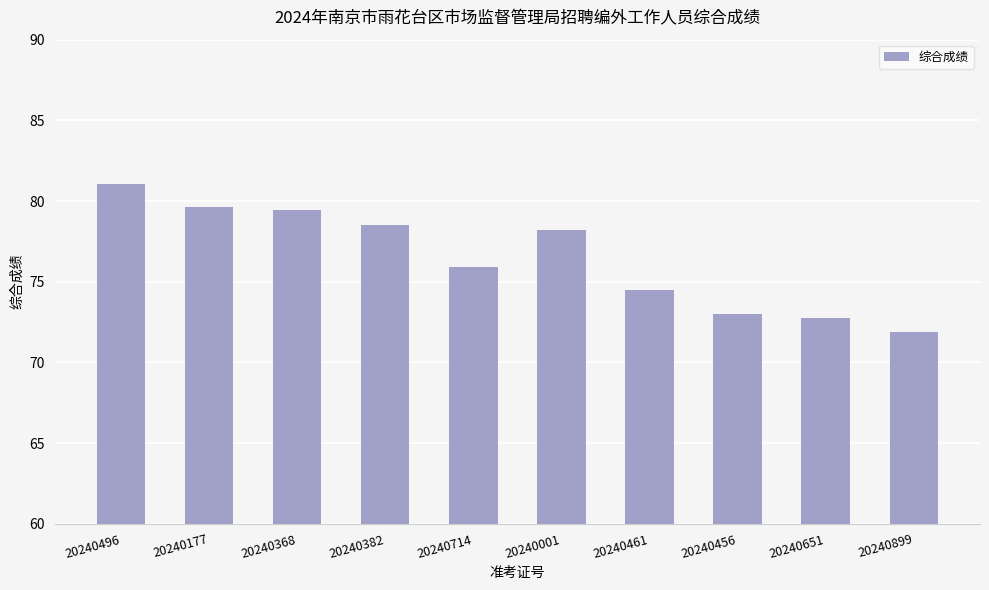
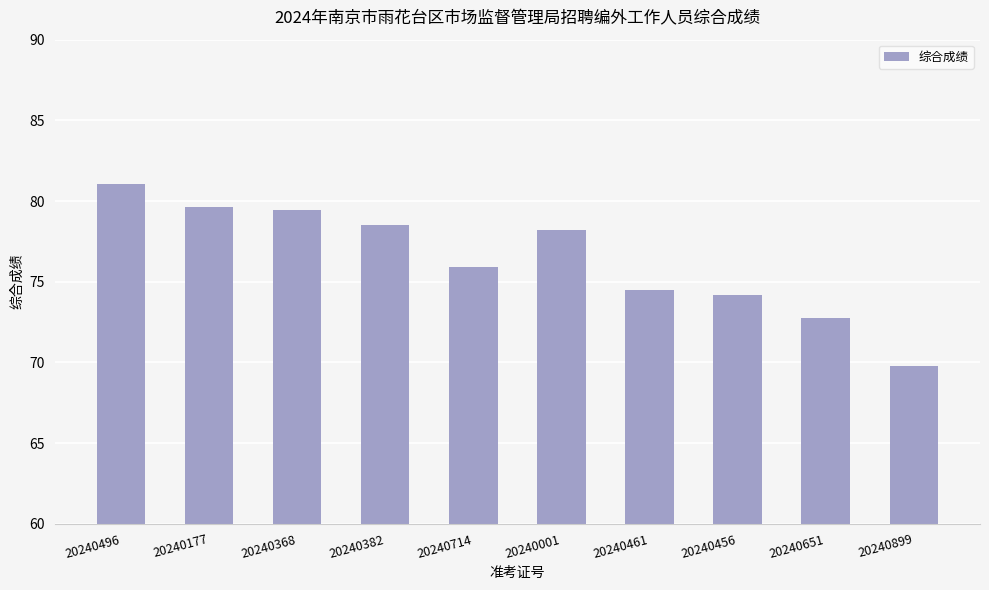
20240456: 73.0 -> 74.2
20240899: 71.9 -> 69.8
